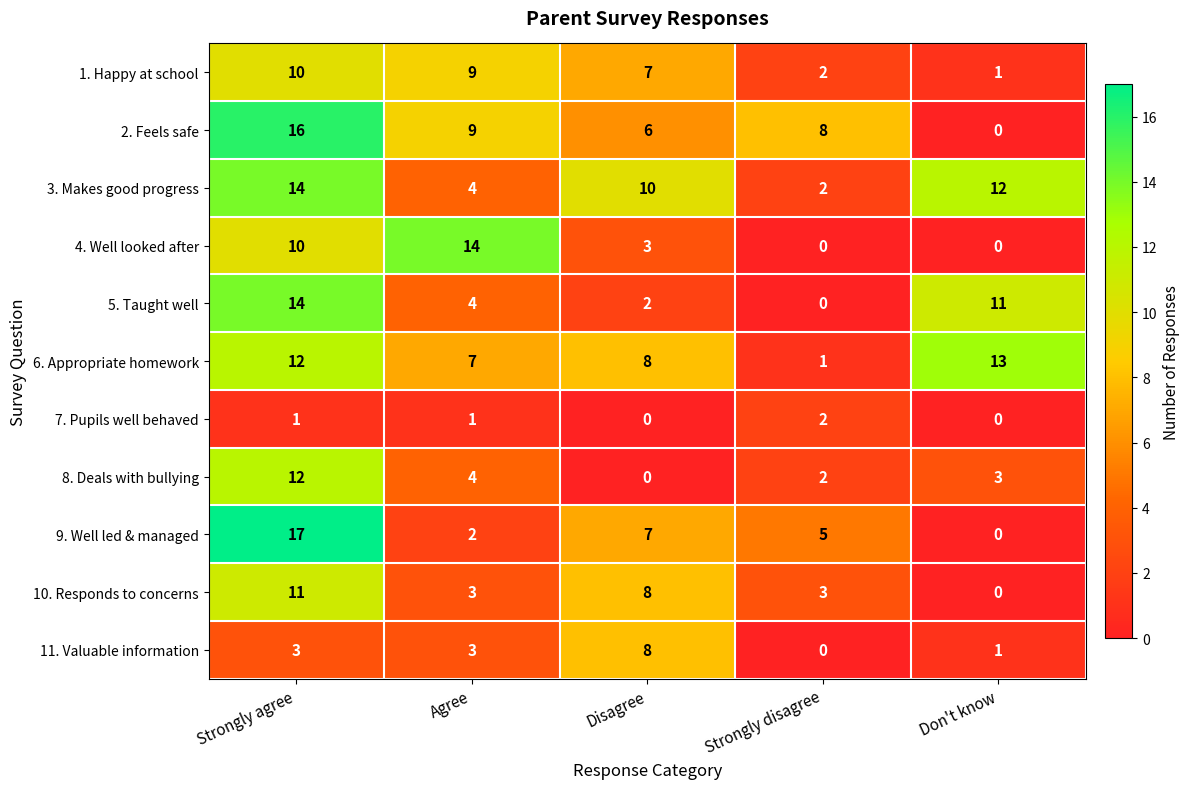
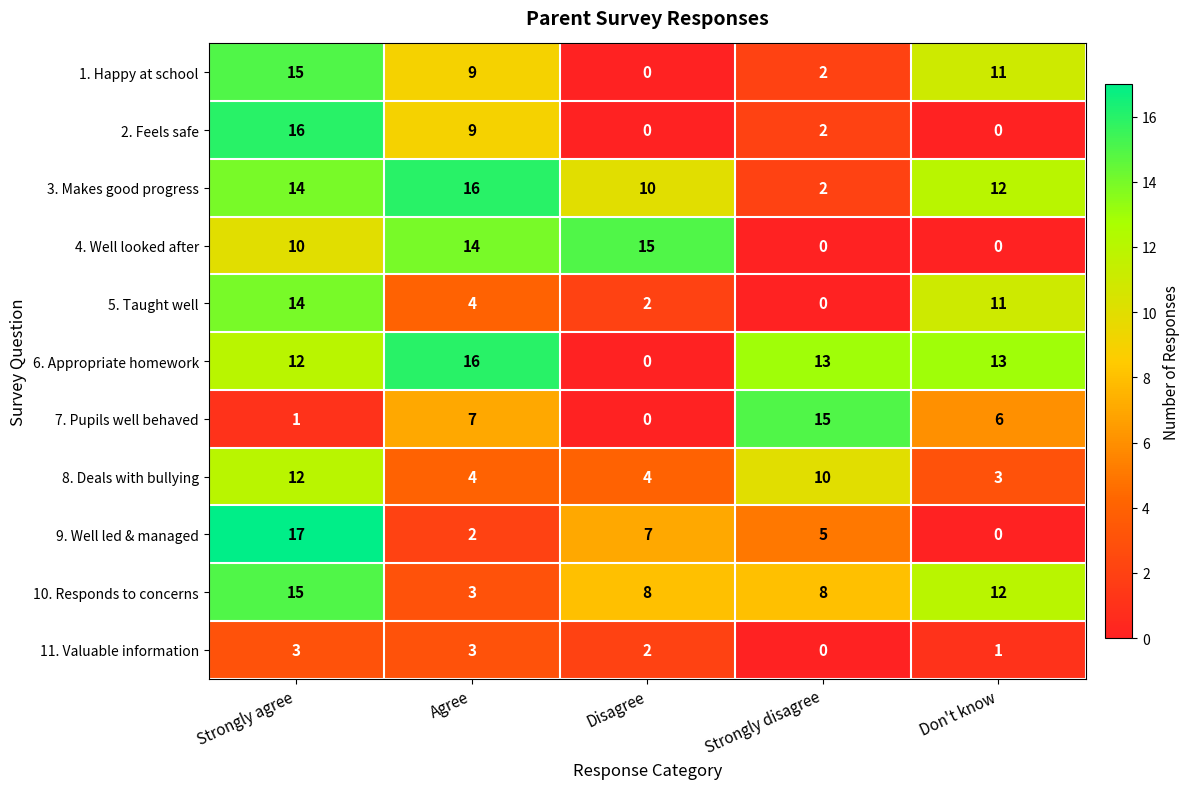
1. Happy at school, Strongly agree: 10 -> 15
1. Happy at school, Disagree: 7 -> 0
1. Happy at school, Don't know: 1 -> 11
2. Feels safe, Disagree: 6 -> 0
2. Feels safe, Strongly disagree: 8 -> 2
3. Makes good progress, Agree: 4 -> 16
4. Well looked after, Disagree: 3 -> 15
6. Appropriate homework, Agree: 7 -> 16
6. Appropriate homework, Disagree: 8 -> 0
6. Appropriate homework, Strongly disagree: 1 -> 13
7. Pupils well behaved, Agree: 1 -> 7
7. Pupils well behaved, Strongly disagree: 2 -> 15
7. Pupils well behaved, Don't know: 0 -> 6
8. Deals with bullying, Disagree: 0 -> 4
8. Deals with bullying, Strongly disagree: 2 -> 10
10. Responds to concerns, Strongly agree: 11 -> 15
10. Responds to concerns, Strongly disagree: 3 -> 8
10. Responds to concerns, Don't know: 0 -> 12
11. Valuable information, Disagree: 8 -> 2
